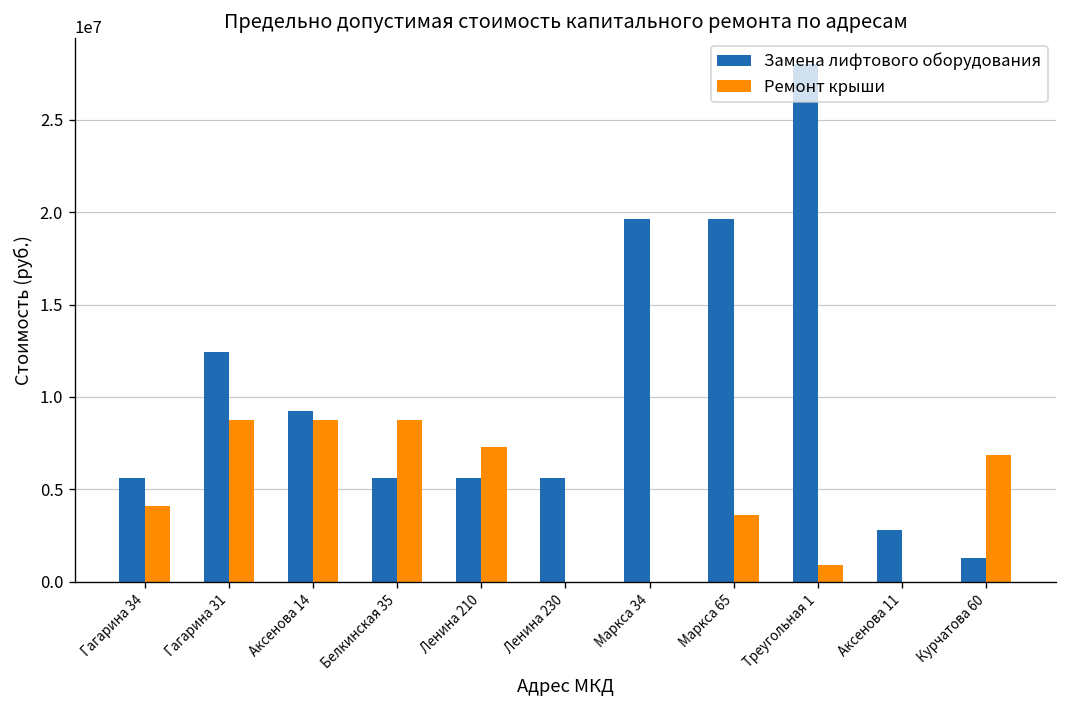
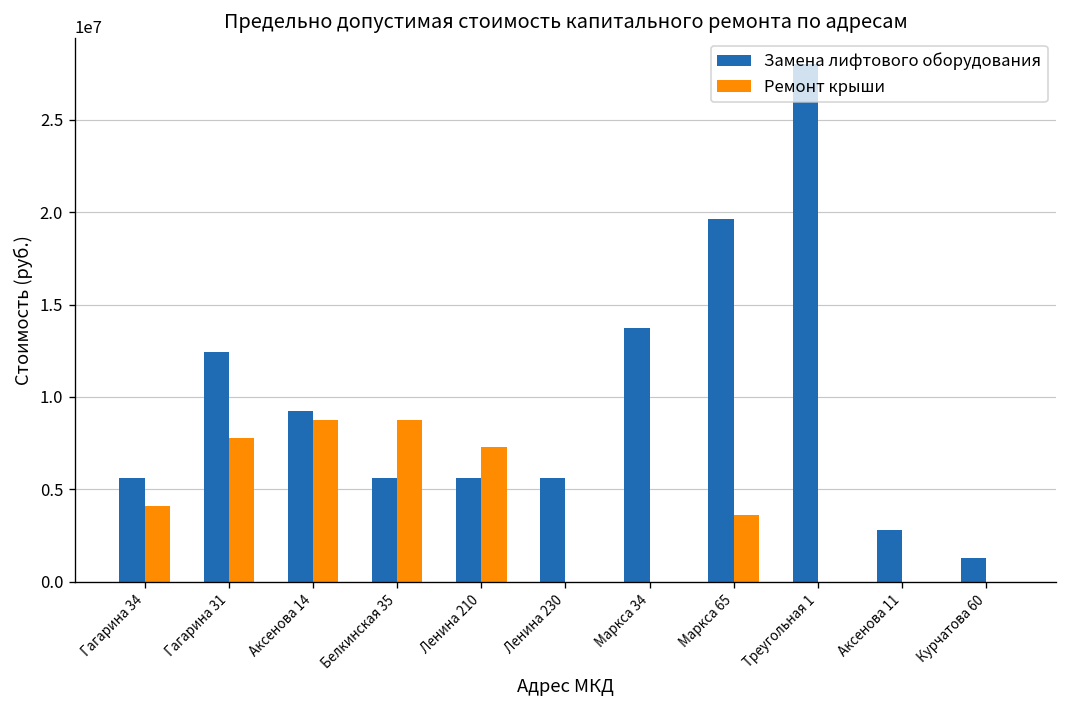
Ремонт крыши, Гагарина 31: 8700000 -> 7700000
Замена лифтового оборудования, Маркса 34: 19600000 -> 13700000
Ремонт крыши, Треугольная 1: 900000 -> 0
Ремонт крыши, Курчатова 60: 6800000 -> 0
